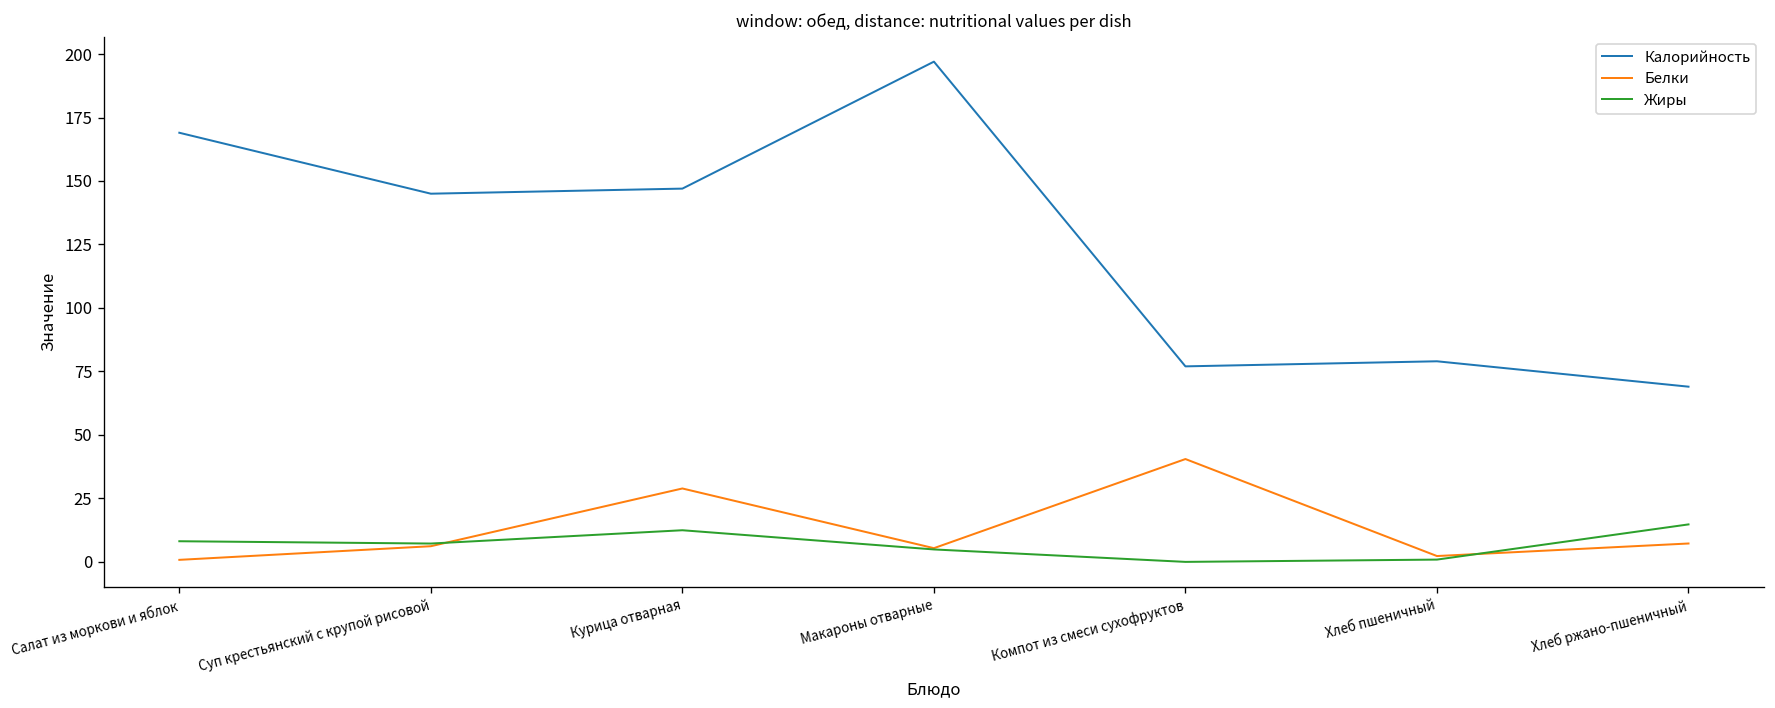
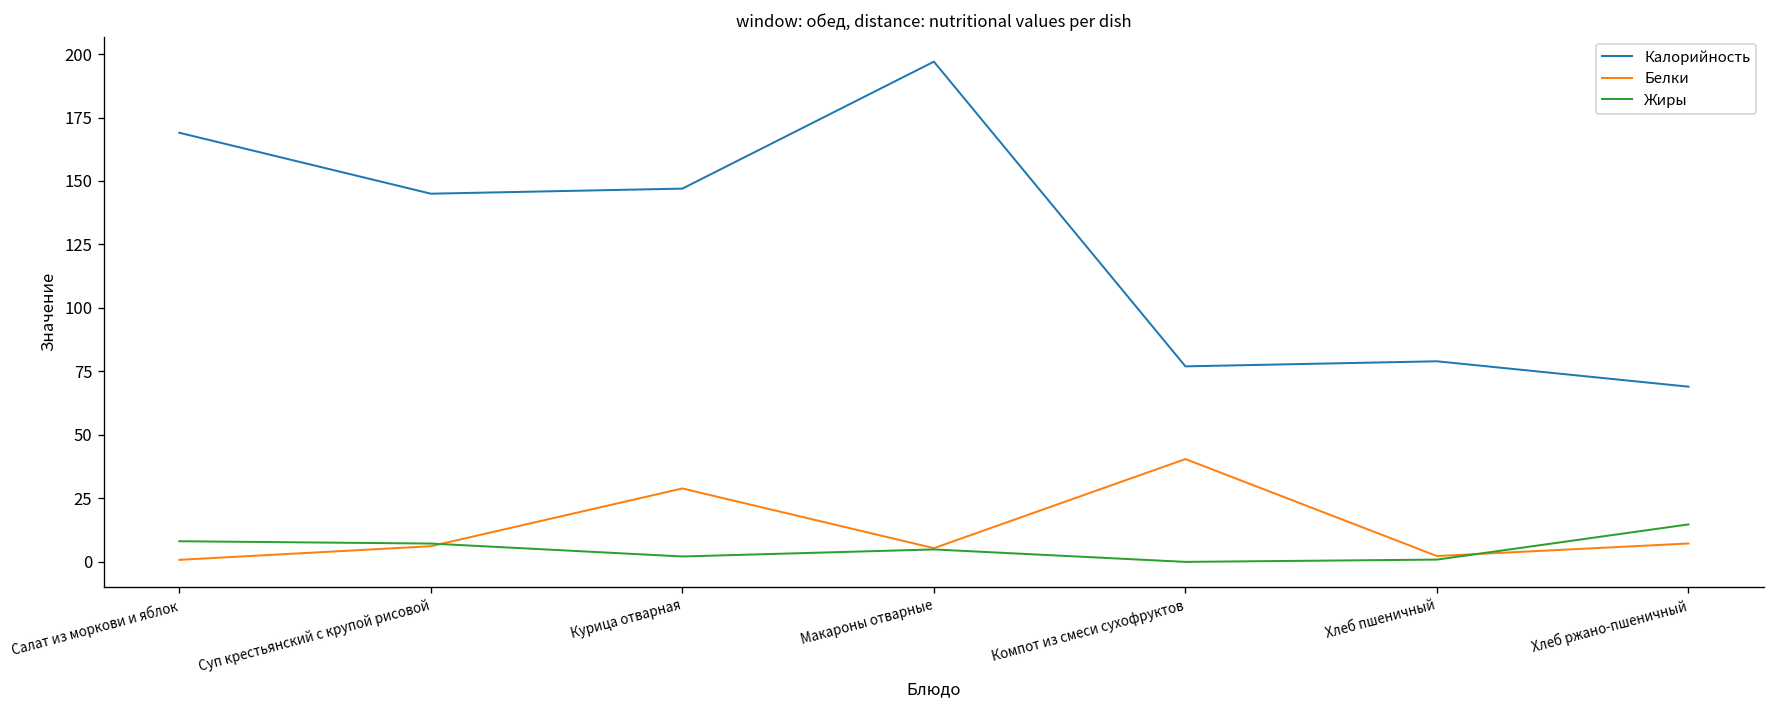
Жиры, Курица отварная: 12 -> 2
